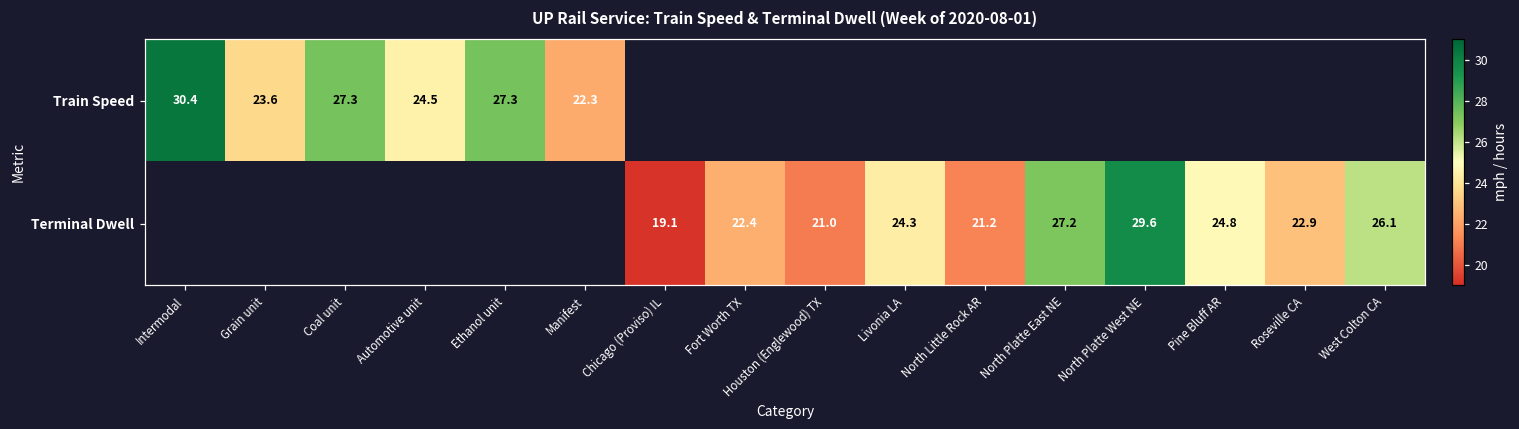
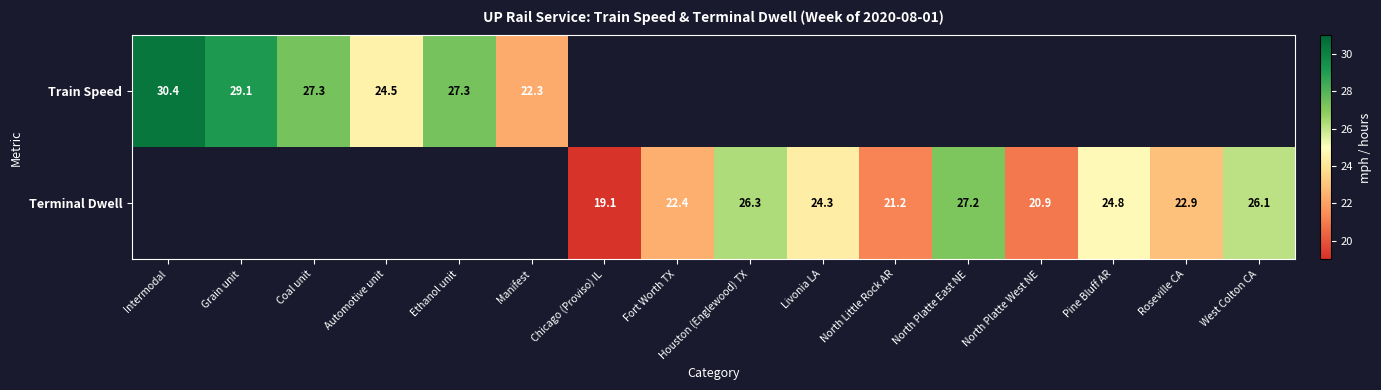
Train Speed, Grain unit: 23.6 -> 29.1
Terminal Dwell, Houston (Englewood) TX: 21.0 -> 26.3
Terminal Dwell, North Platte West NE: 29.6 -> 20.9
